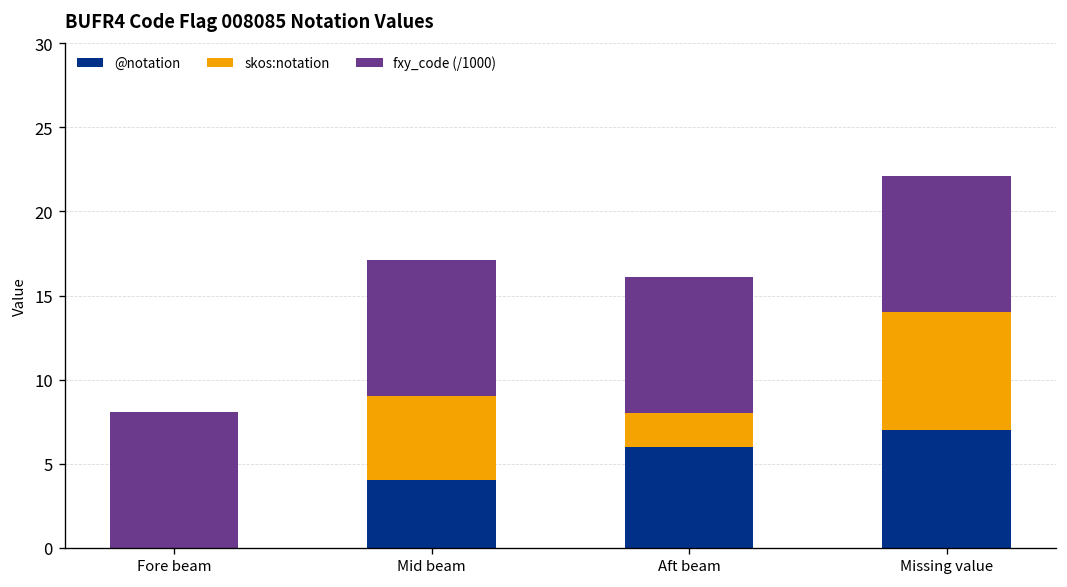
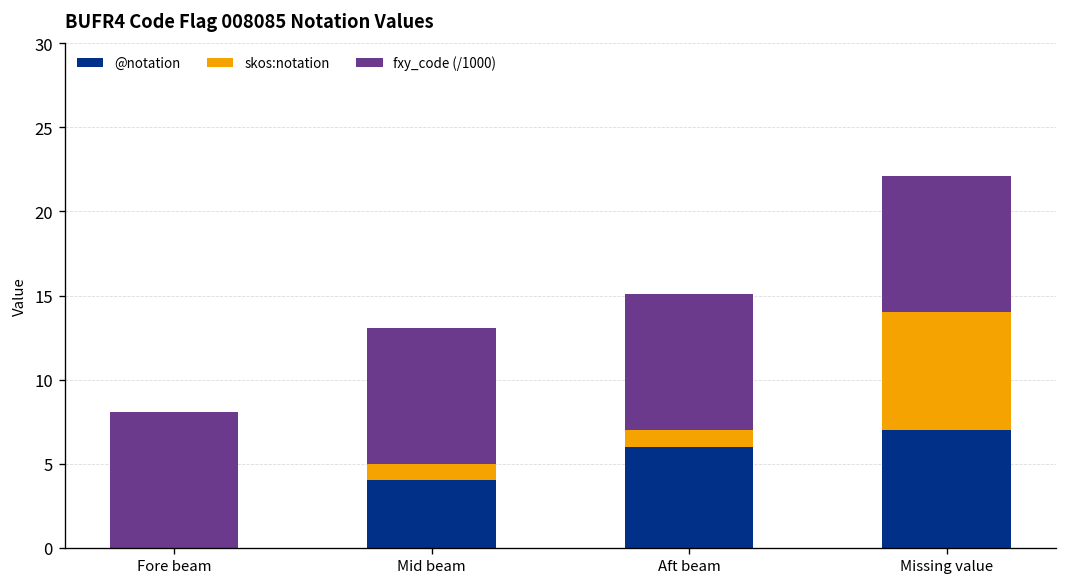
skos:notation, Mid beam: 5 -> 1
skos:notation, Aft beam: 2 -> 1
